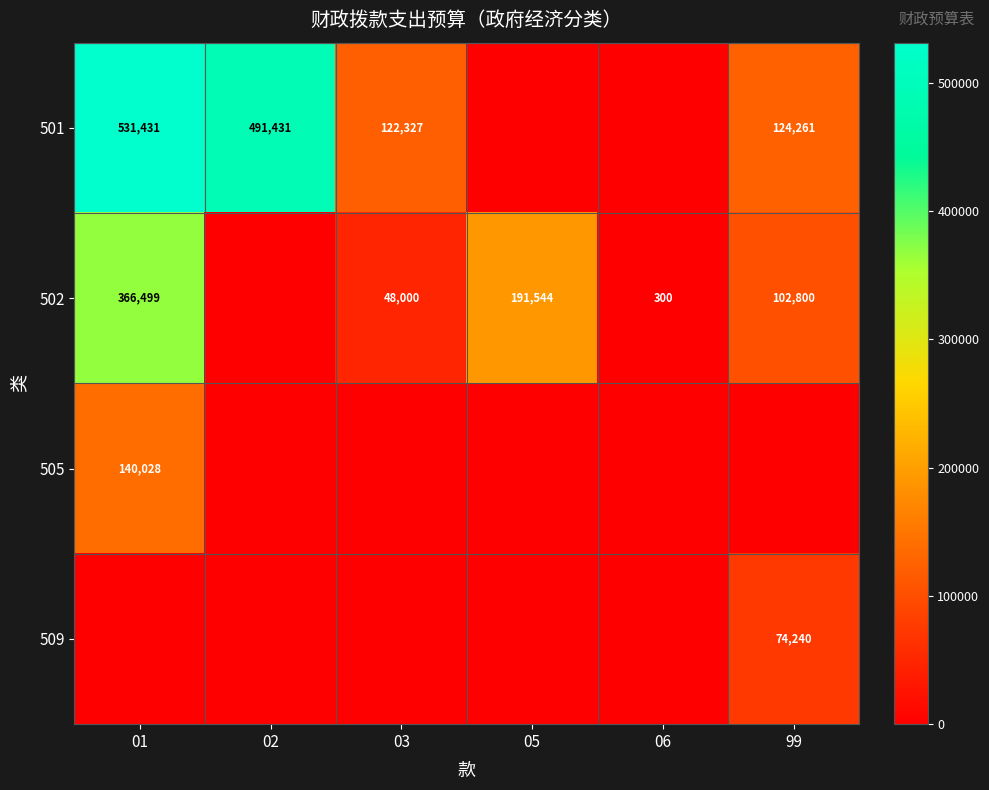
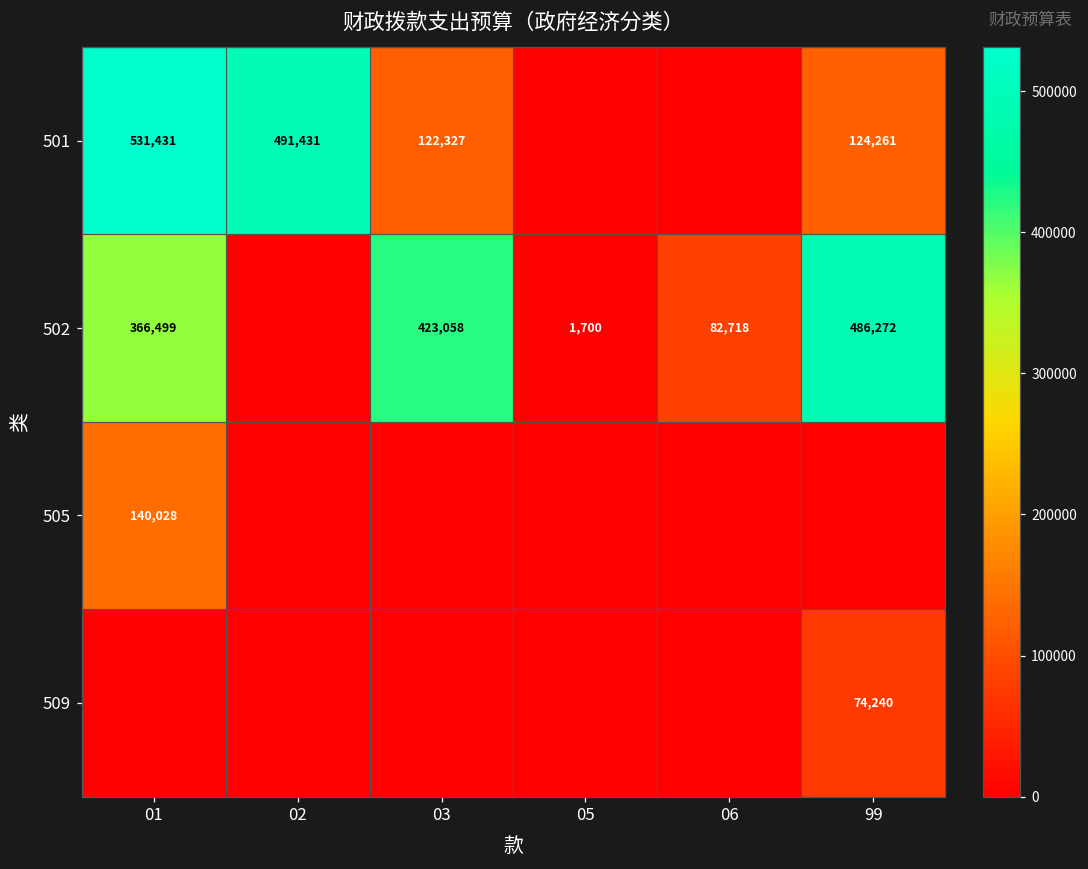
502, 03: 48,000 -> 423,058
502, 05: 191,544 -> 1,700
502, 06: 300 -> 82,718
502, 99: 102,800 -> 486,272
